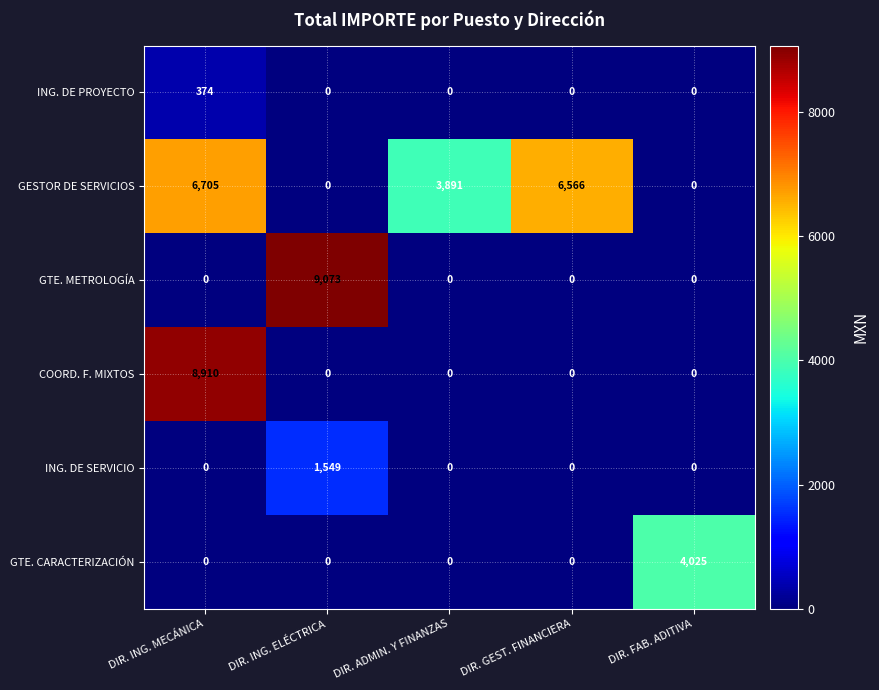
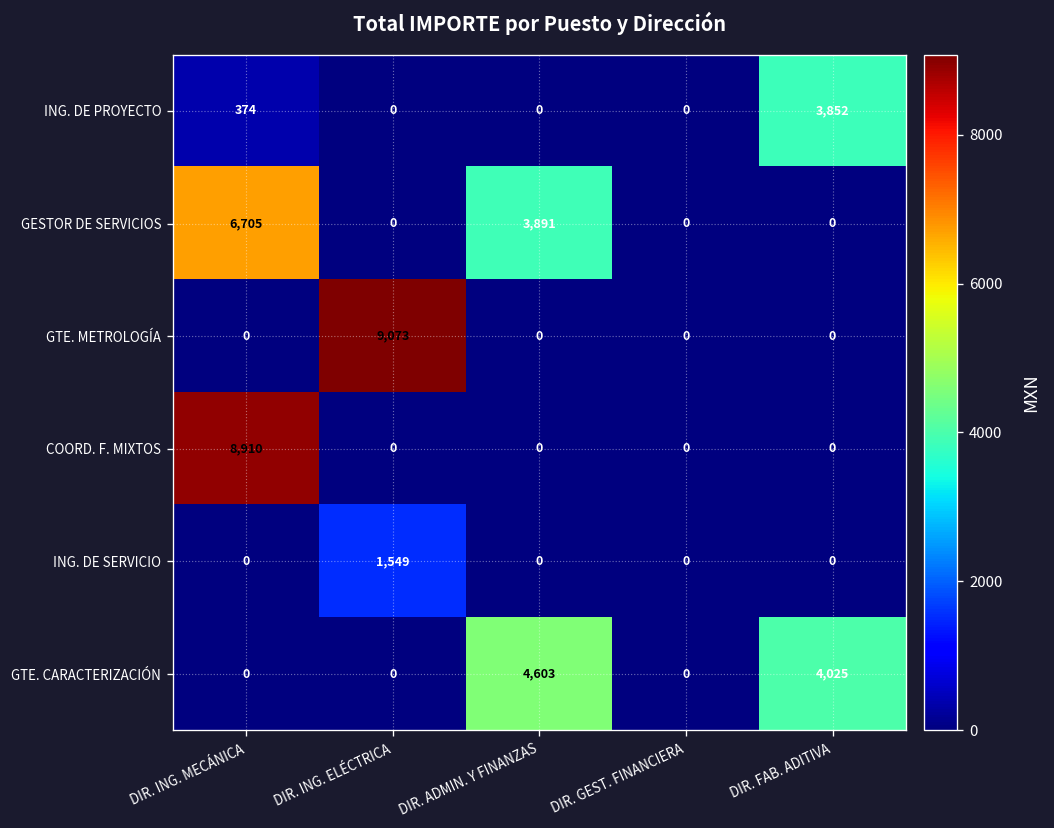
ING. DE PROYECTO, DIR. FAB. ADITIVA: 0 -> 3,852
GESTOR DE SERVICIOS, DIR. GEST. FINANCIERA: 6,566 -> 0
GTE. CARACTERIZACIÓN, DIR. ADMIN. Y FINANZAS: 0 -> 4,603
